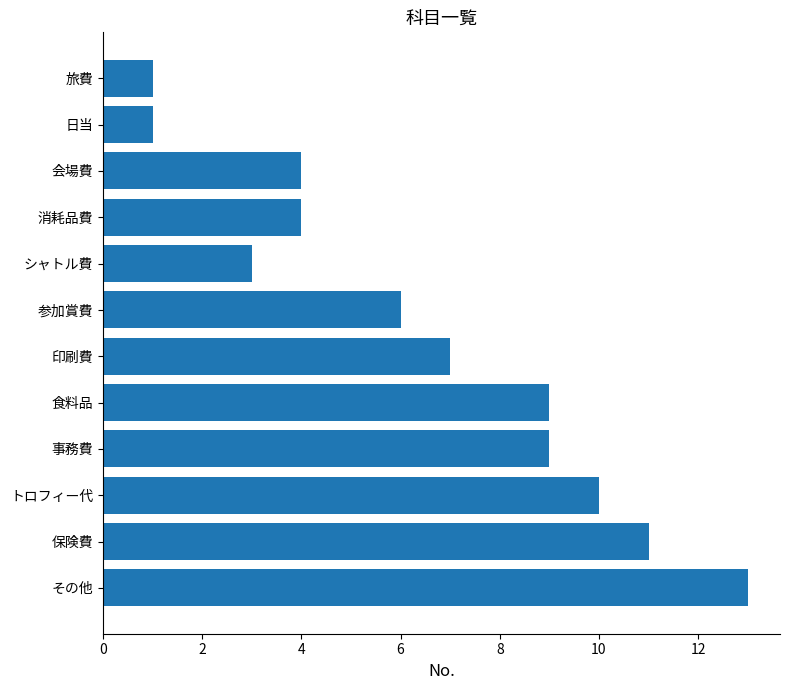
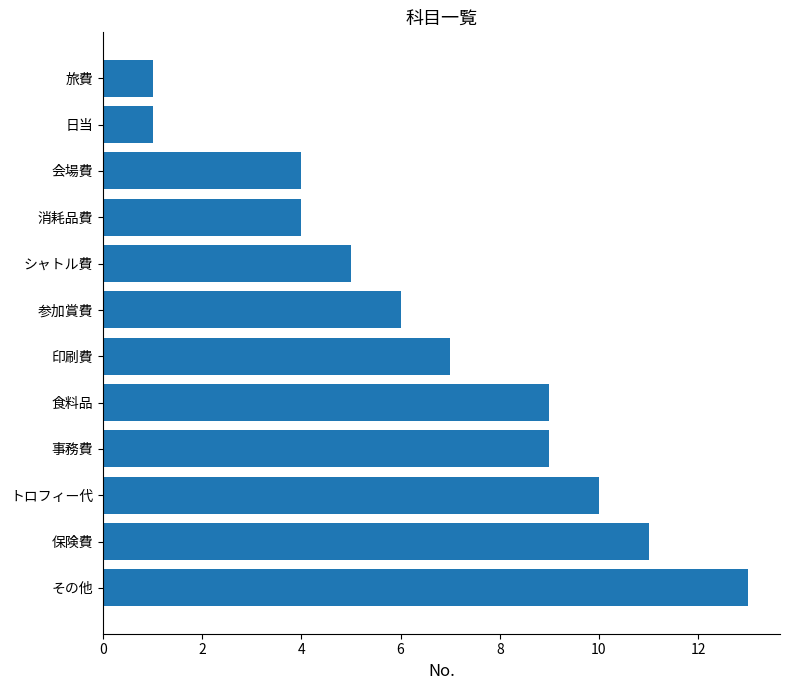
シャトル費: 3 -> 5
